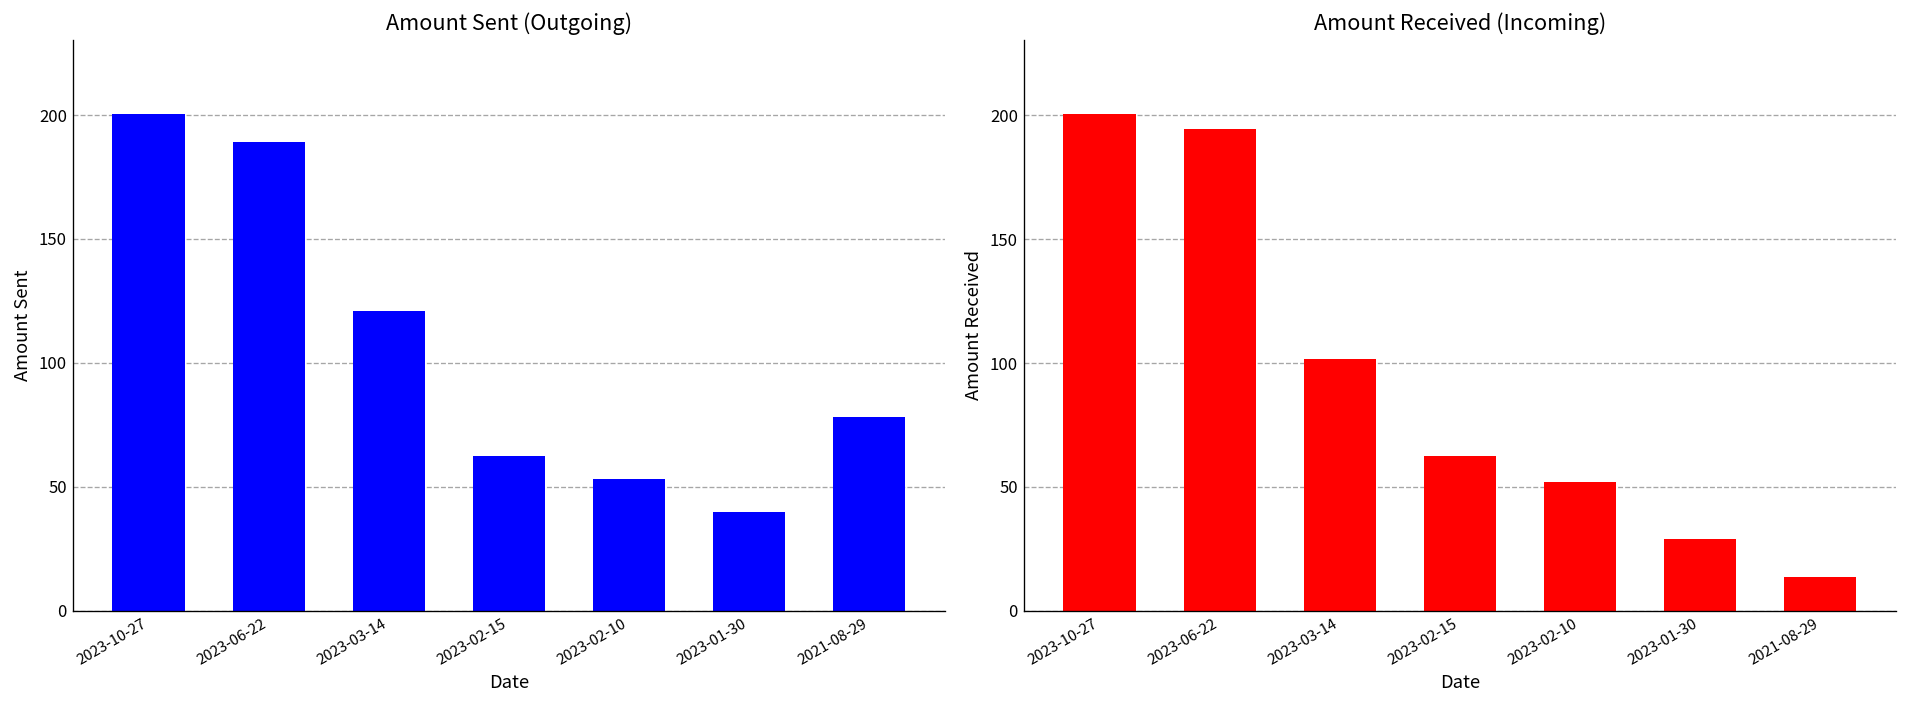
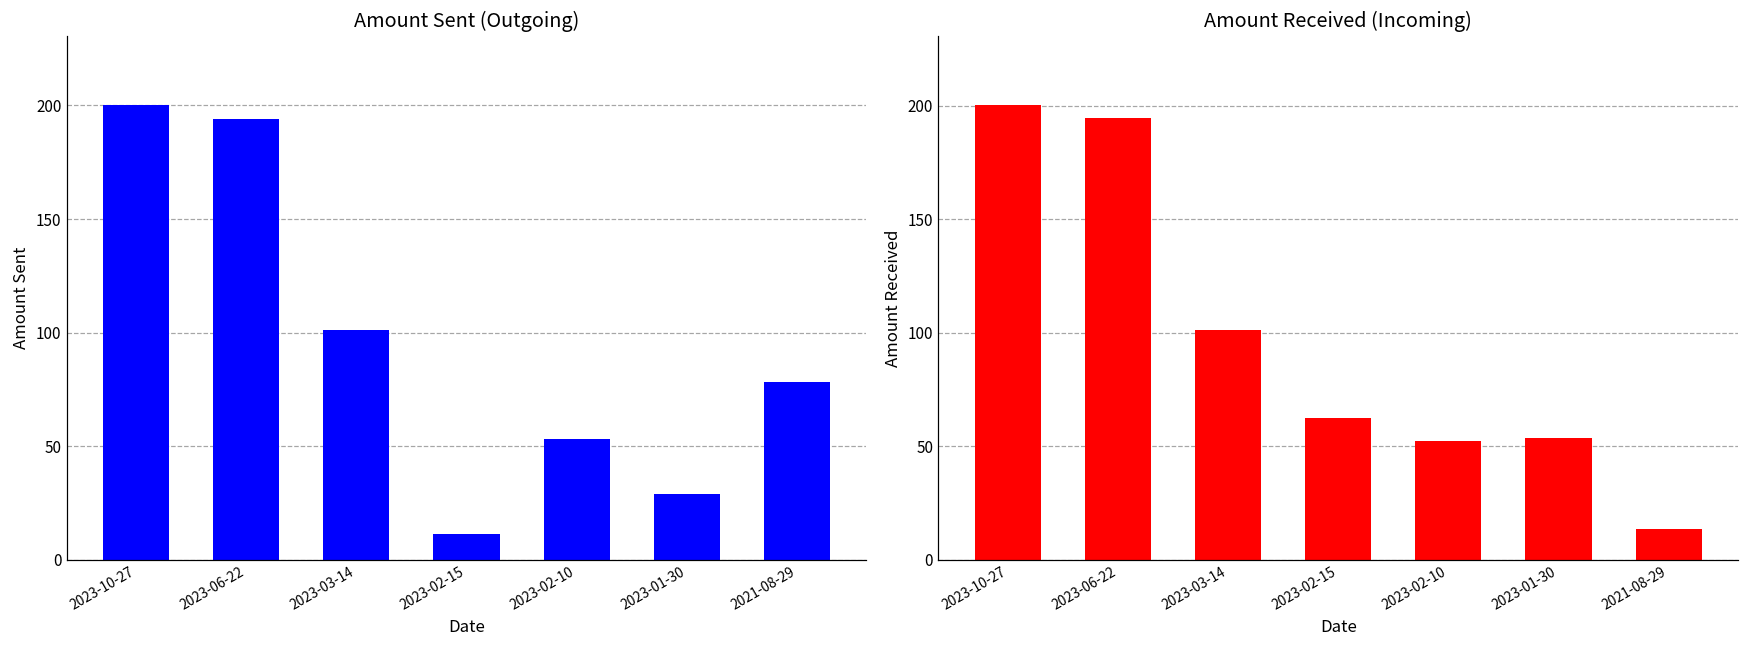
Amount Sent (Outgoing), 2023-06-22: 189 -> 194
Amount Sent (Outgoing), 2023-03-14: 121 -> 101
Amount Sent (Outgoing), 2023-02-15: 63 -> 12
Amount Sent (Outgoing), 2023-01-30: 40 -> 29
Amount Received (Incoming), 2023-01-30: 29 -> 54
